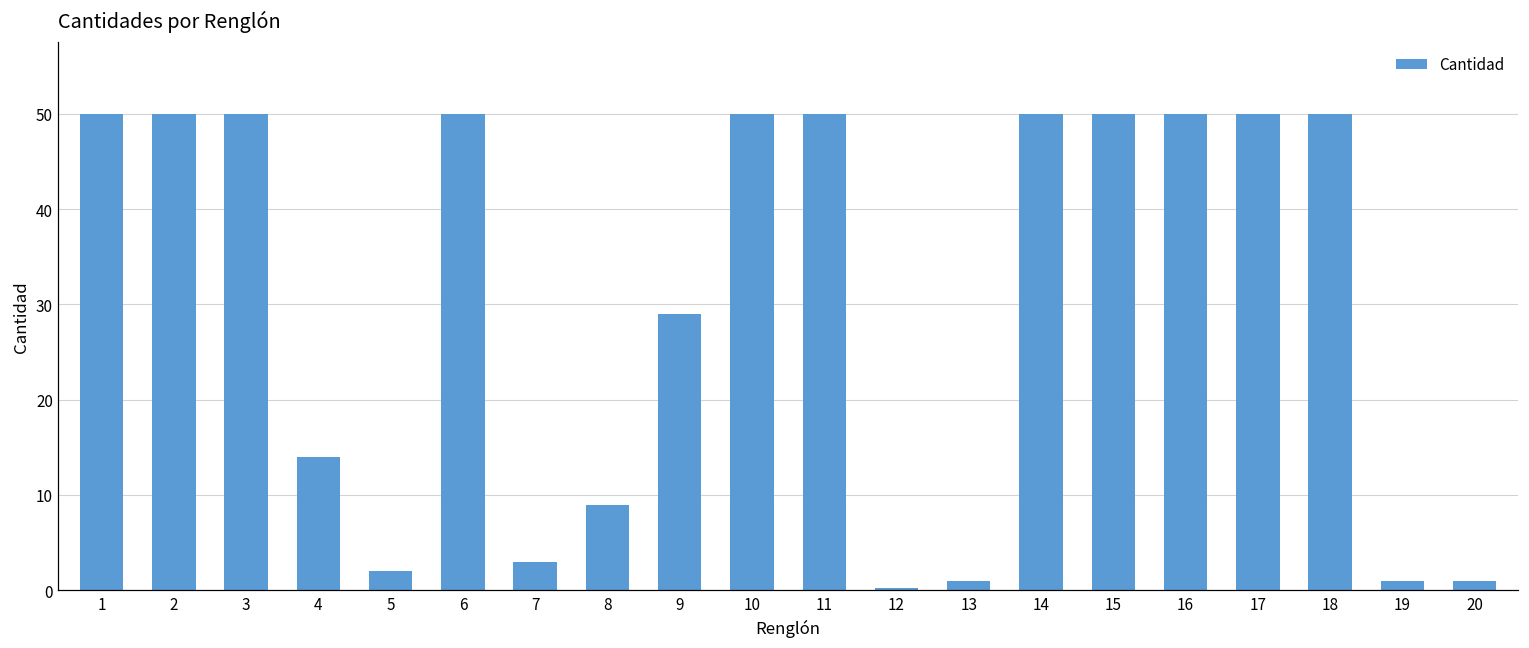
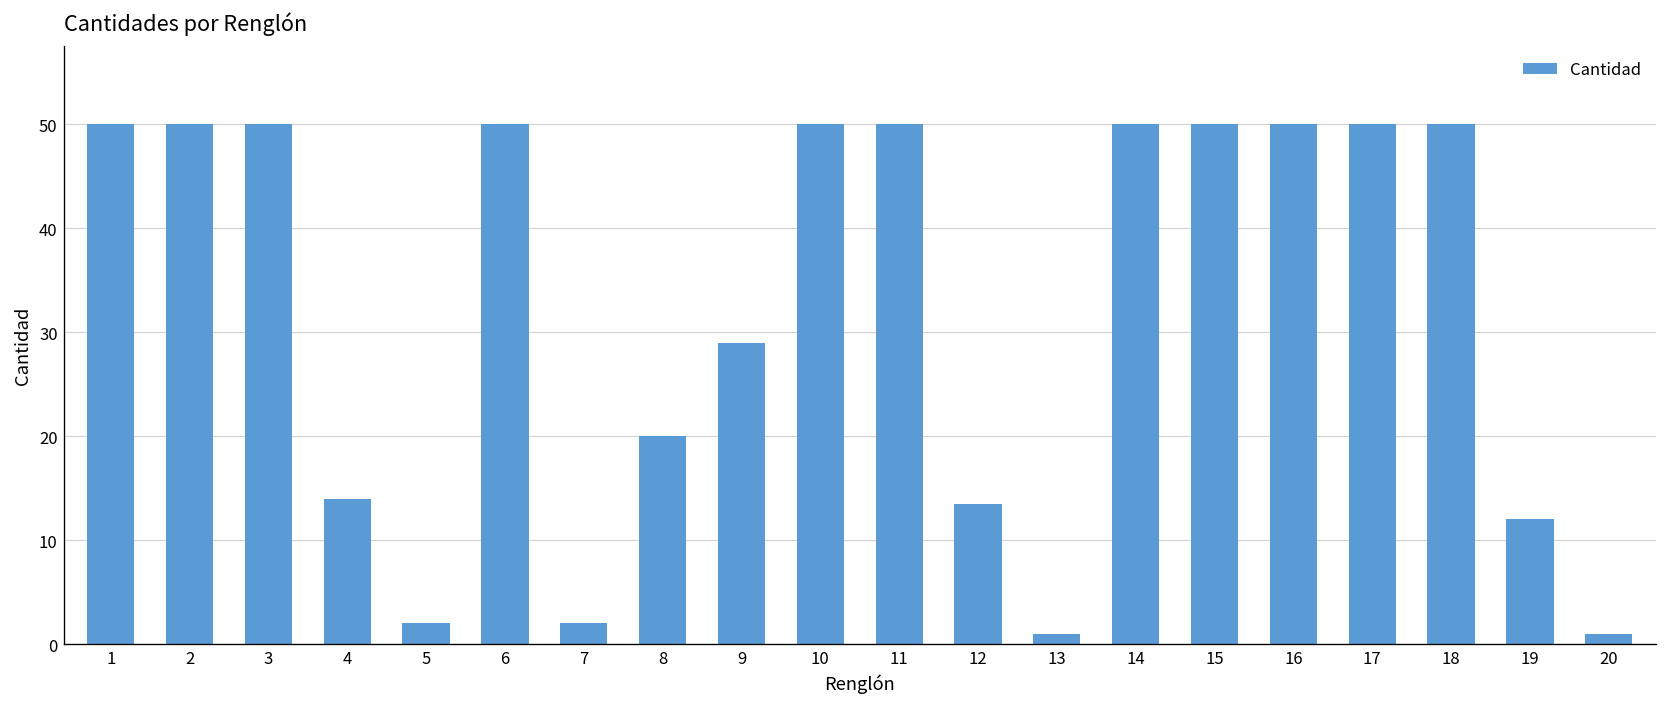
7: 3 -> 2
8: 9 -> 20
12: 0 -> 14
19: 1 -> 12
